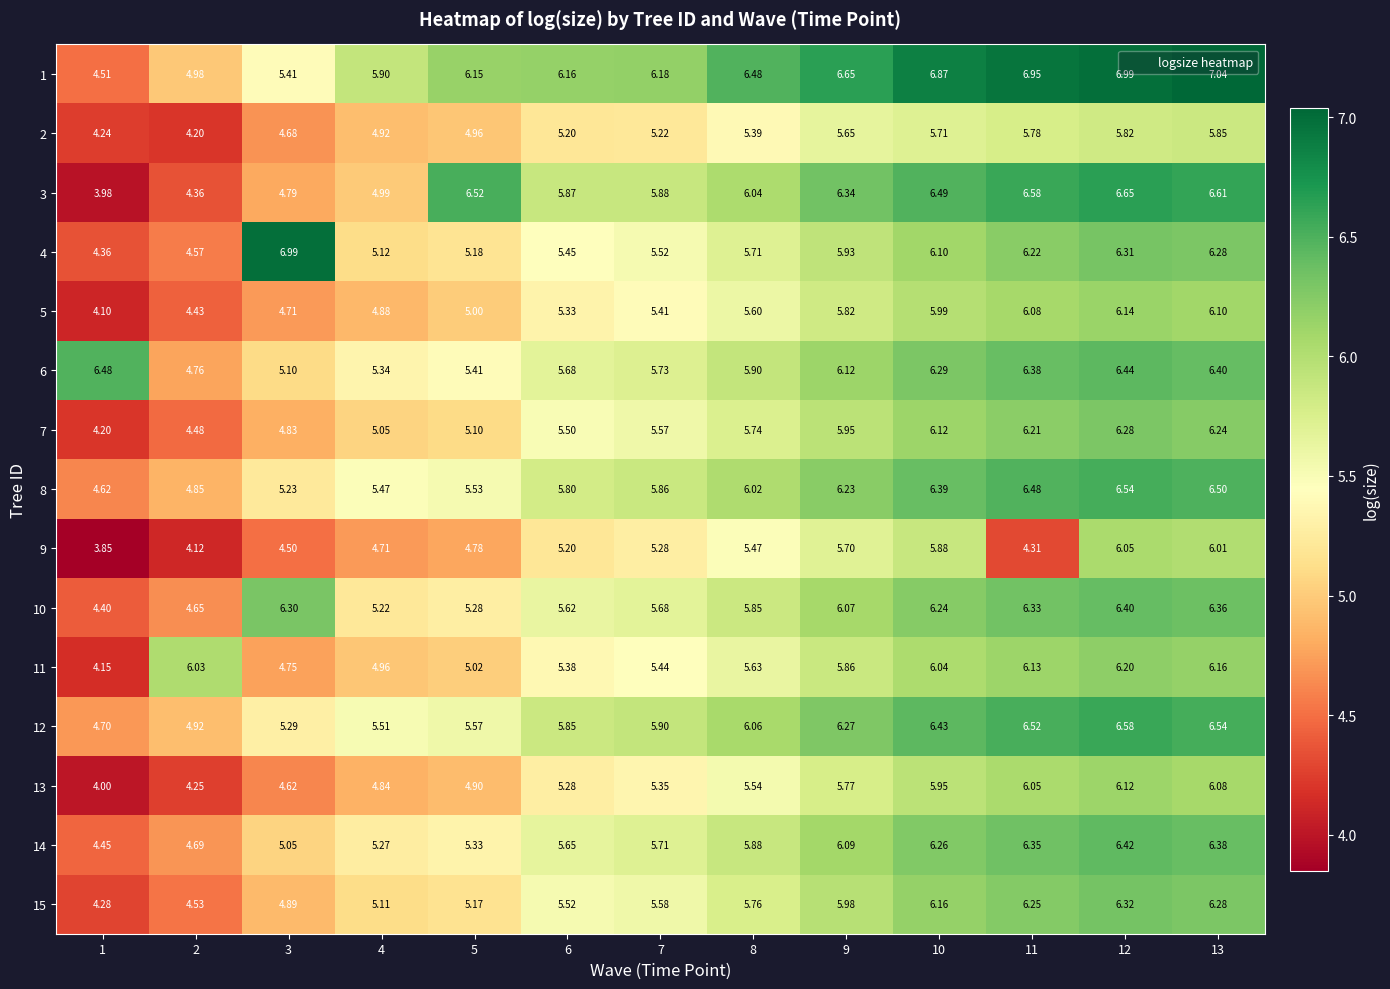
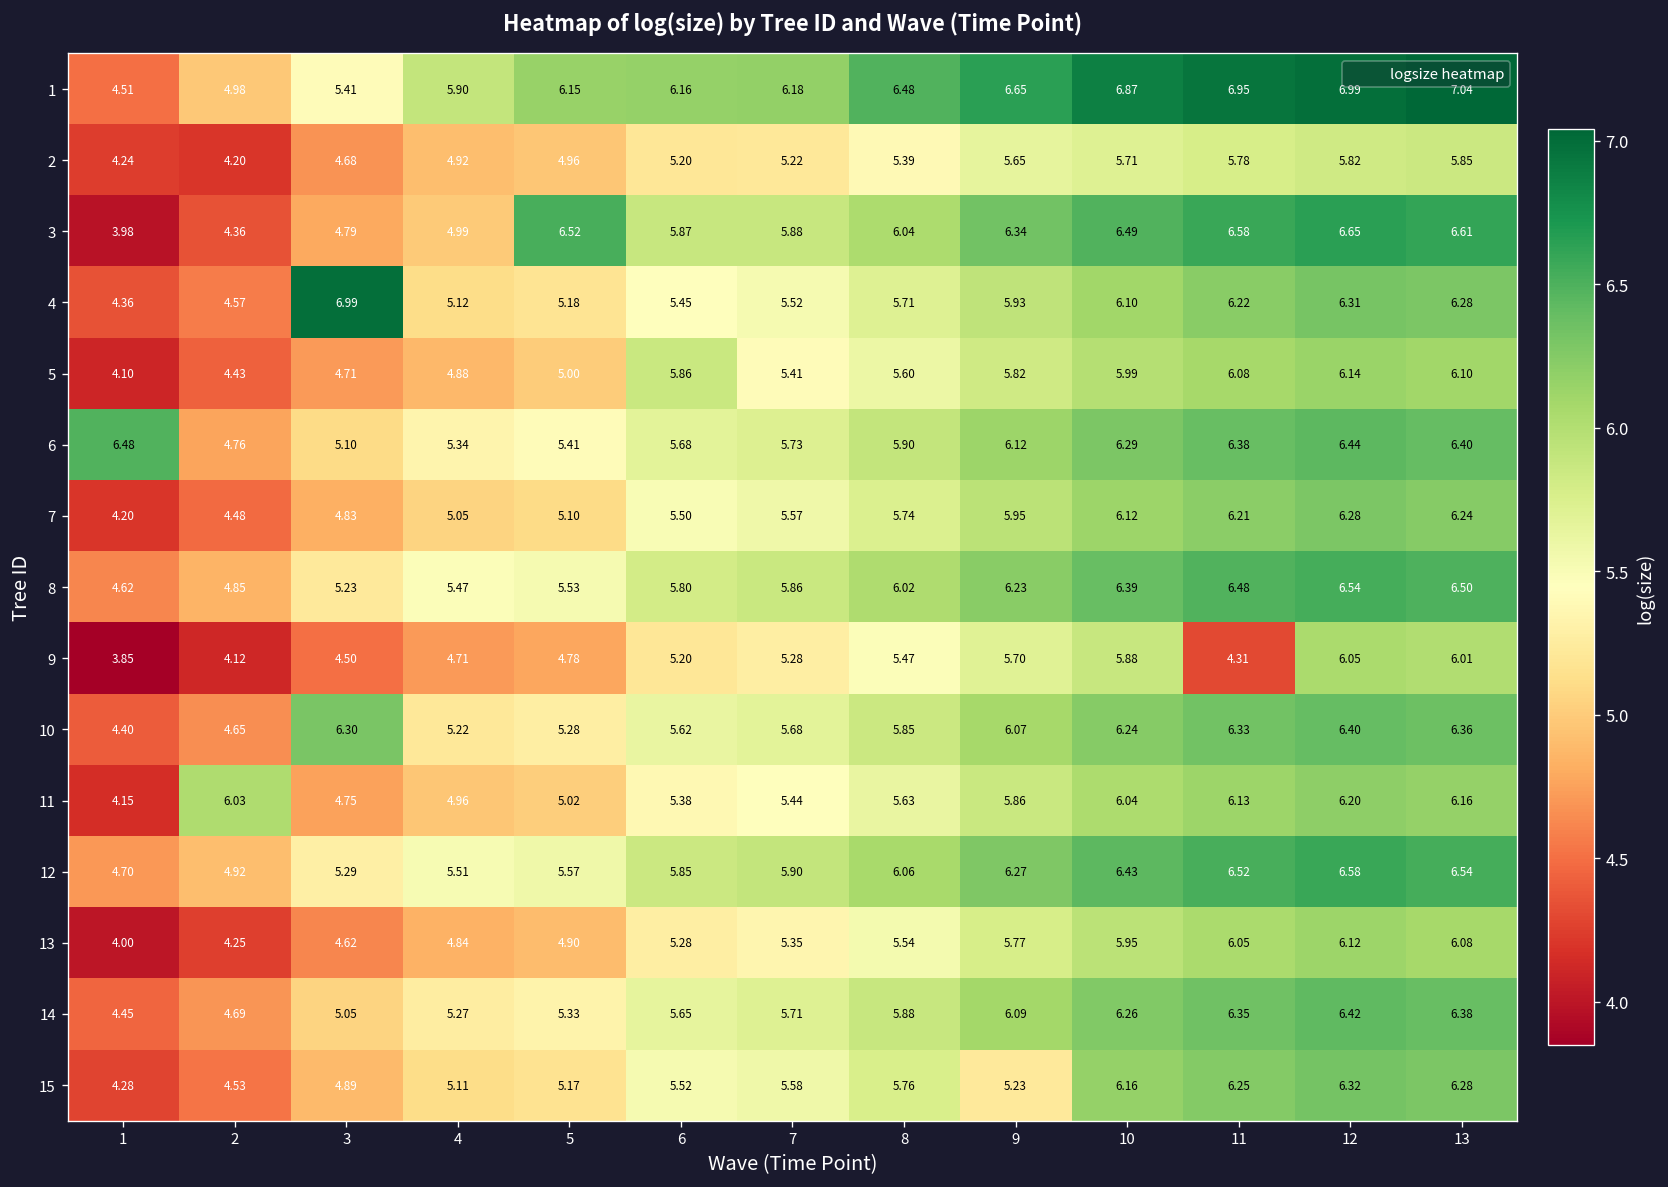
5, 6: 5.33 -> 5.86
15, 9: 5.98 -> 5.23
